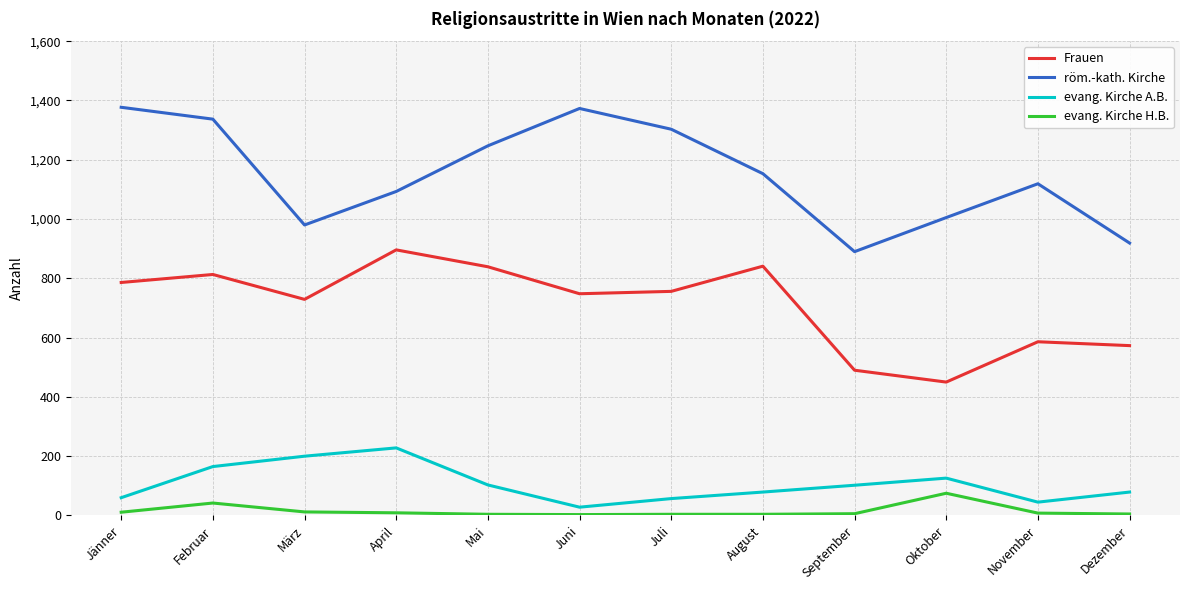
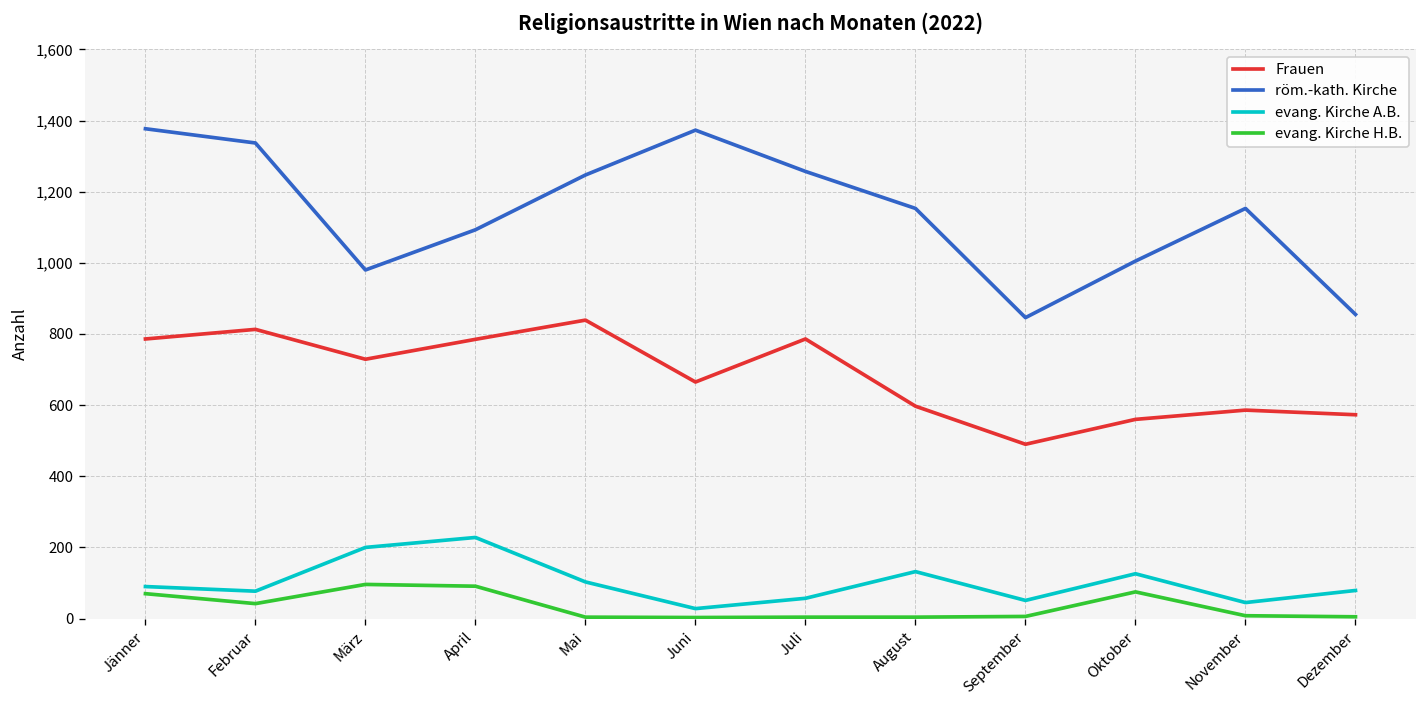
evang. Kirche A.B., Jänner: 60 -> 90
evang. Kirche H.B., Jänner: 10 -> 70
evang. Kirche A.B., Februar: 170 -> 80
evang. Kirche H.B., März: 10 -> 100
Frauen, April: 900 -> 790
evang. Kirche H.B., April: 10 -> 90
Frauen, Juni: 750 -> 670
Frauen, Juli: 760 -> 790
röm.-kath. Kirche, Juli: 1,300 -> 1,260
Frauen, August: 840 -> 600
evang. Kirche A.B., August: 80 -> 130
röm.-kath. Kirche, September: 890 -> 850
evang. Kirche A.B., September: 100 -> 50
Frauen, Oktober: 450 -> 560
röm.-kath. Kirche, November: 1,120 -> 1,150
röm.-kath. Kirche, Dezember: 920 -> 860
